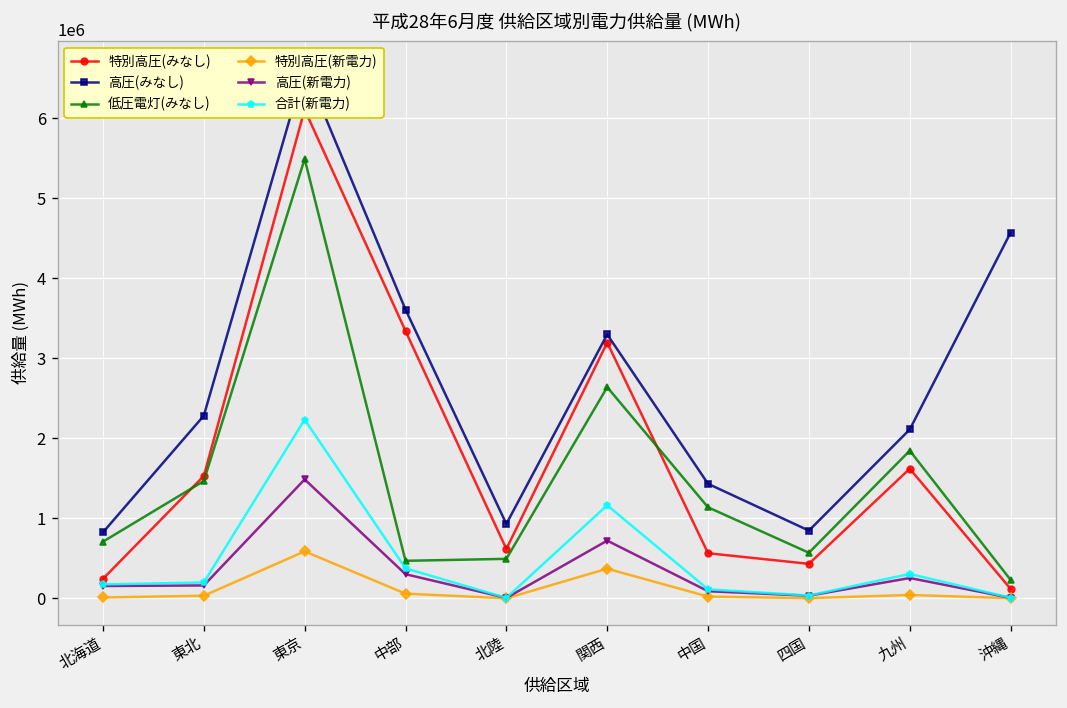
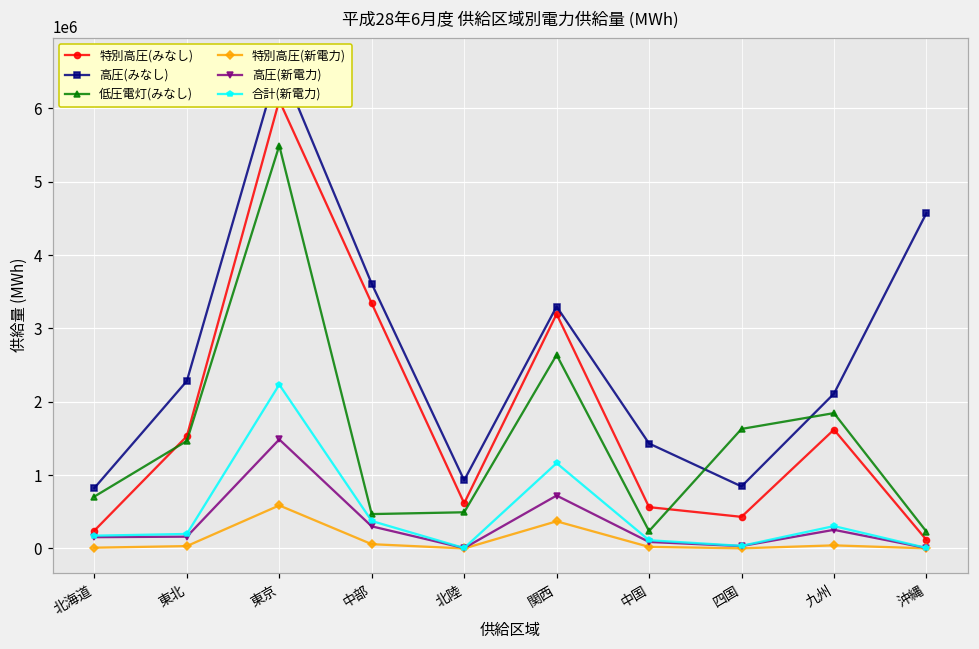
低圧電灯(みなし), 中国: 1100000 -> 200000
低圧電灯(みなし), 四国: 600000 -> 1600000
